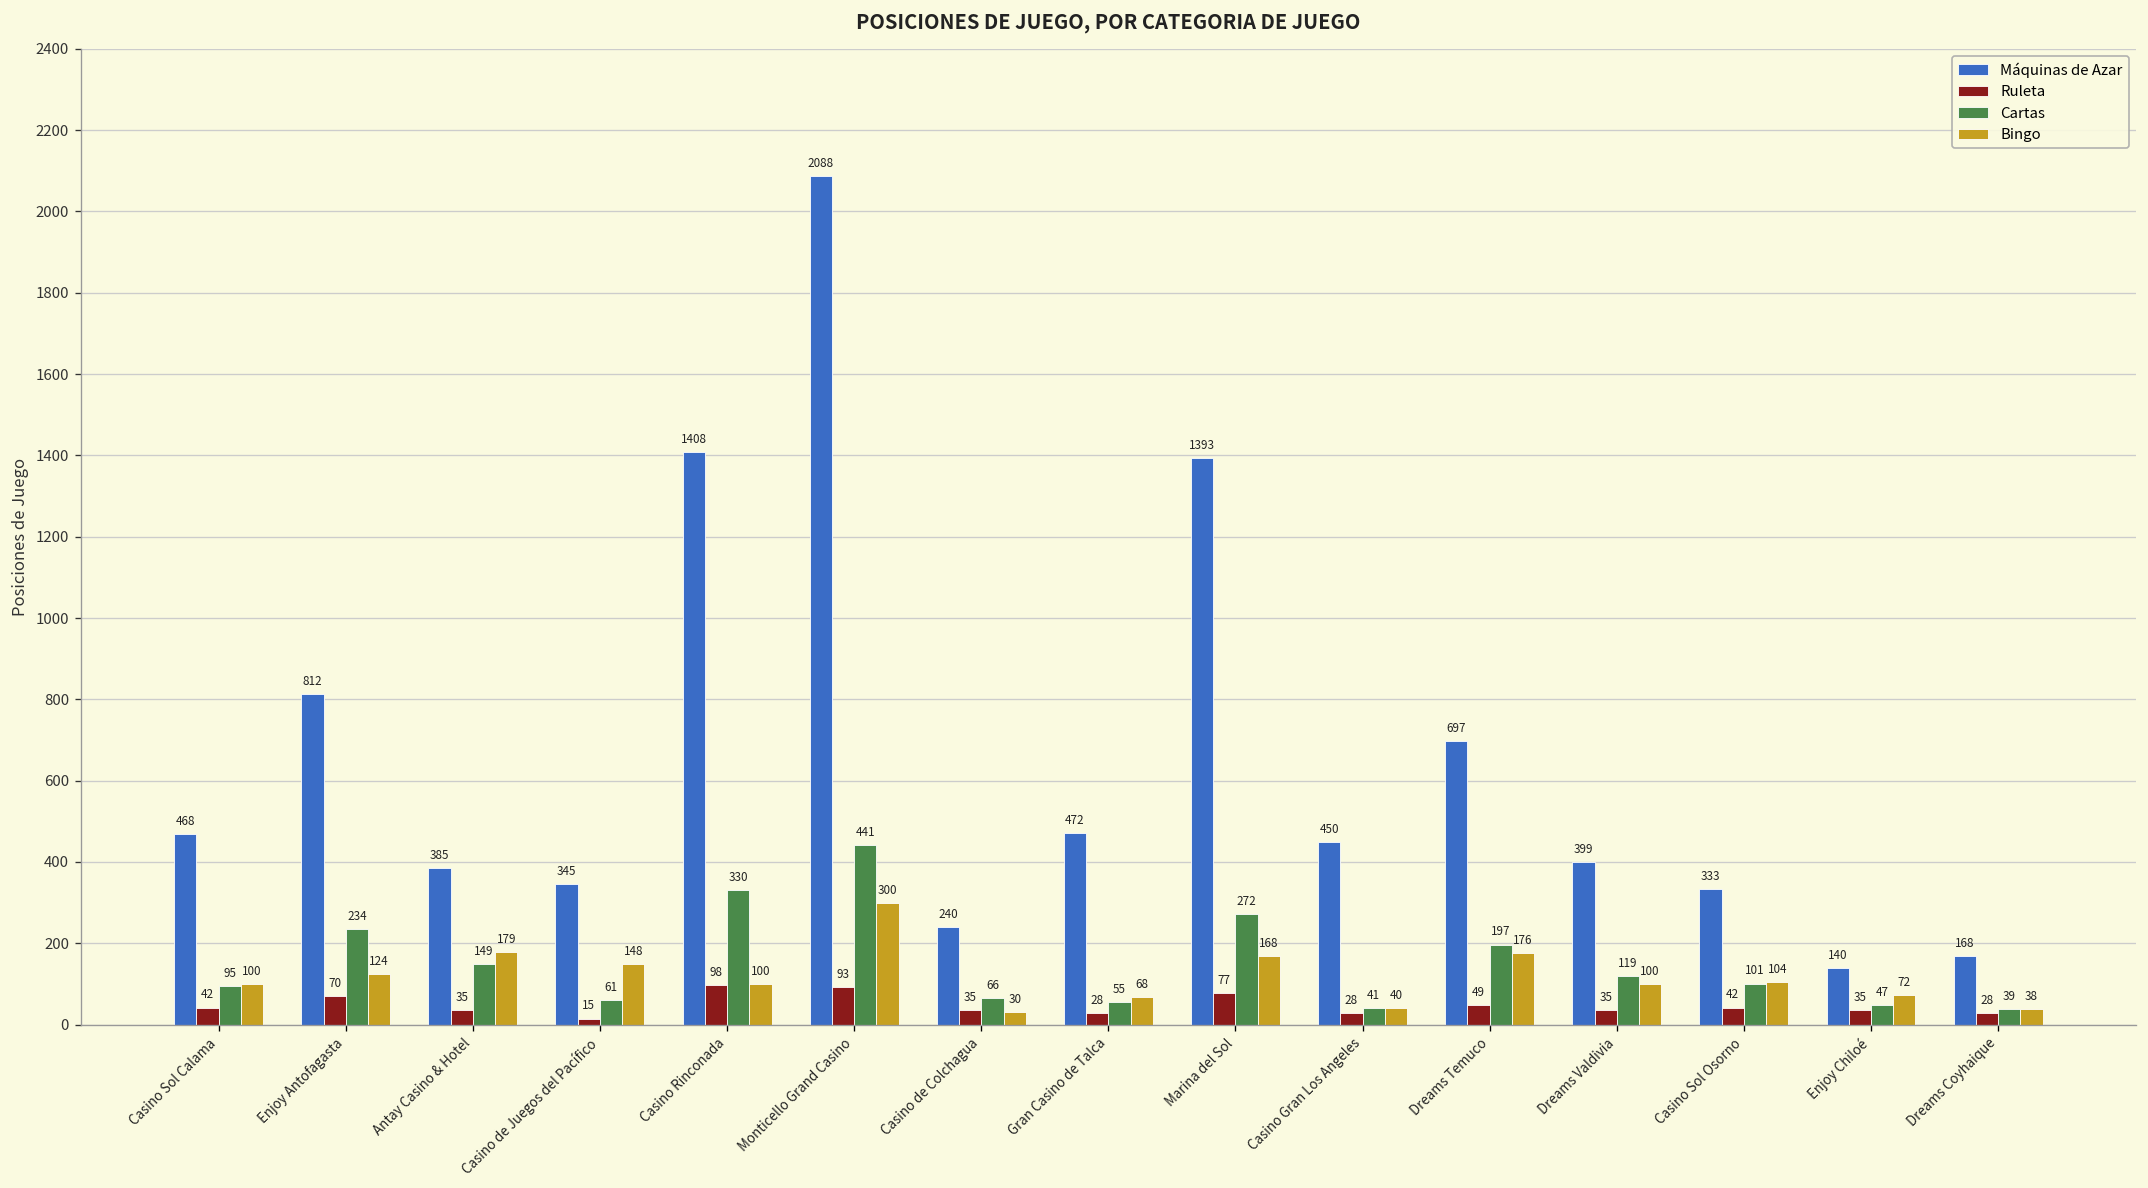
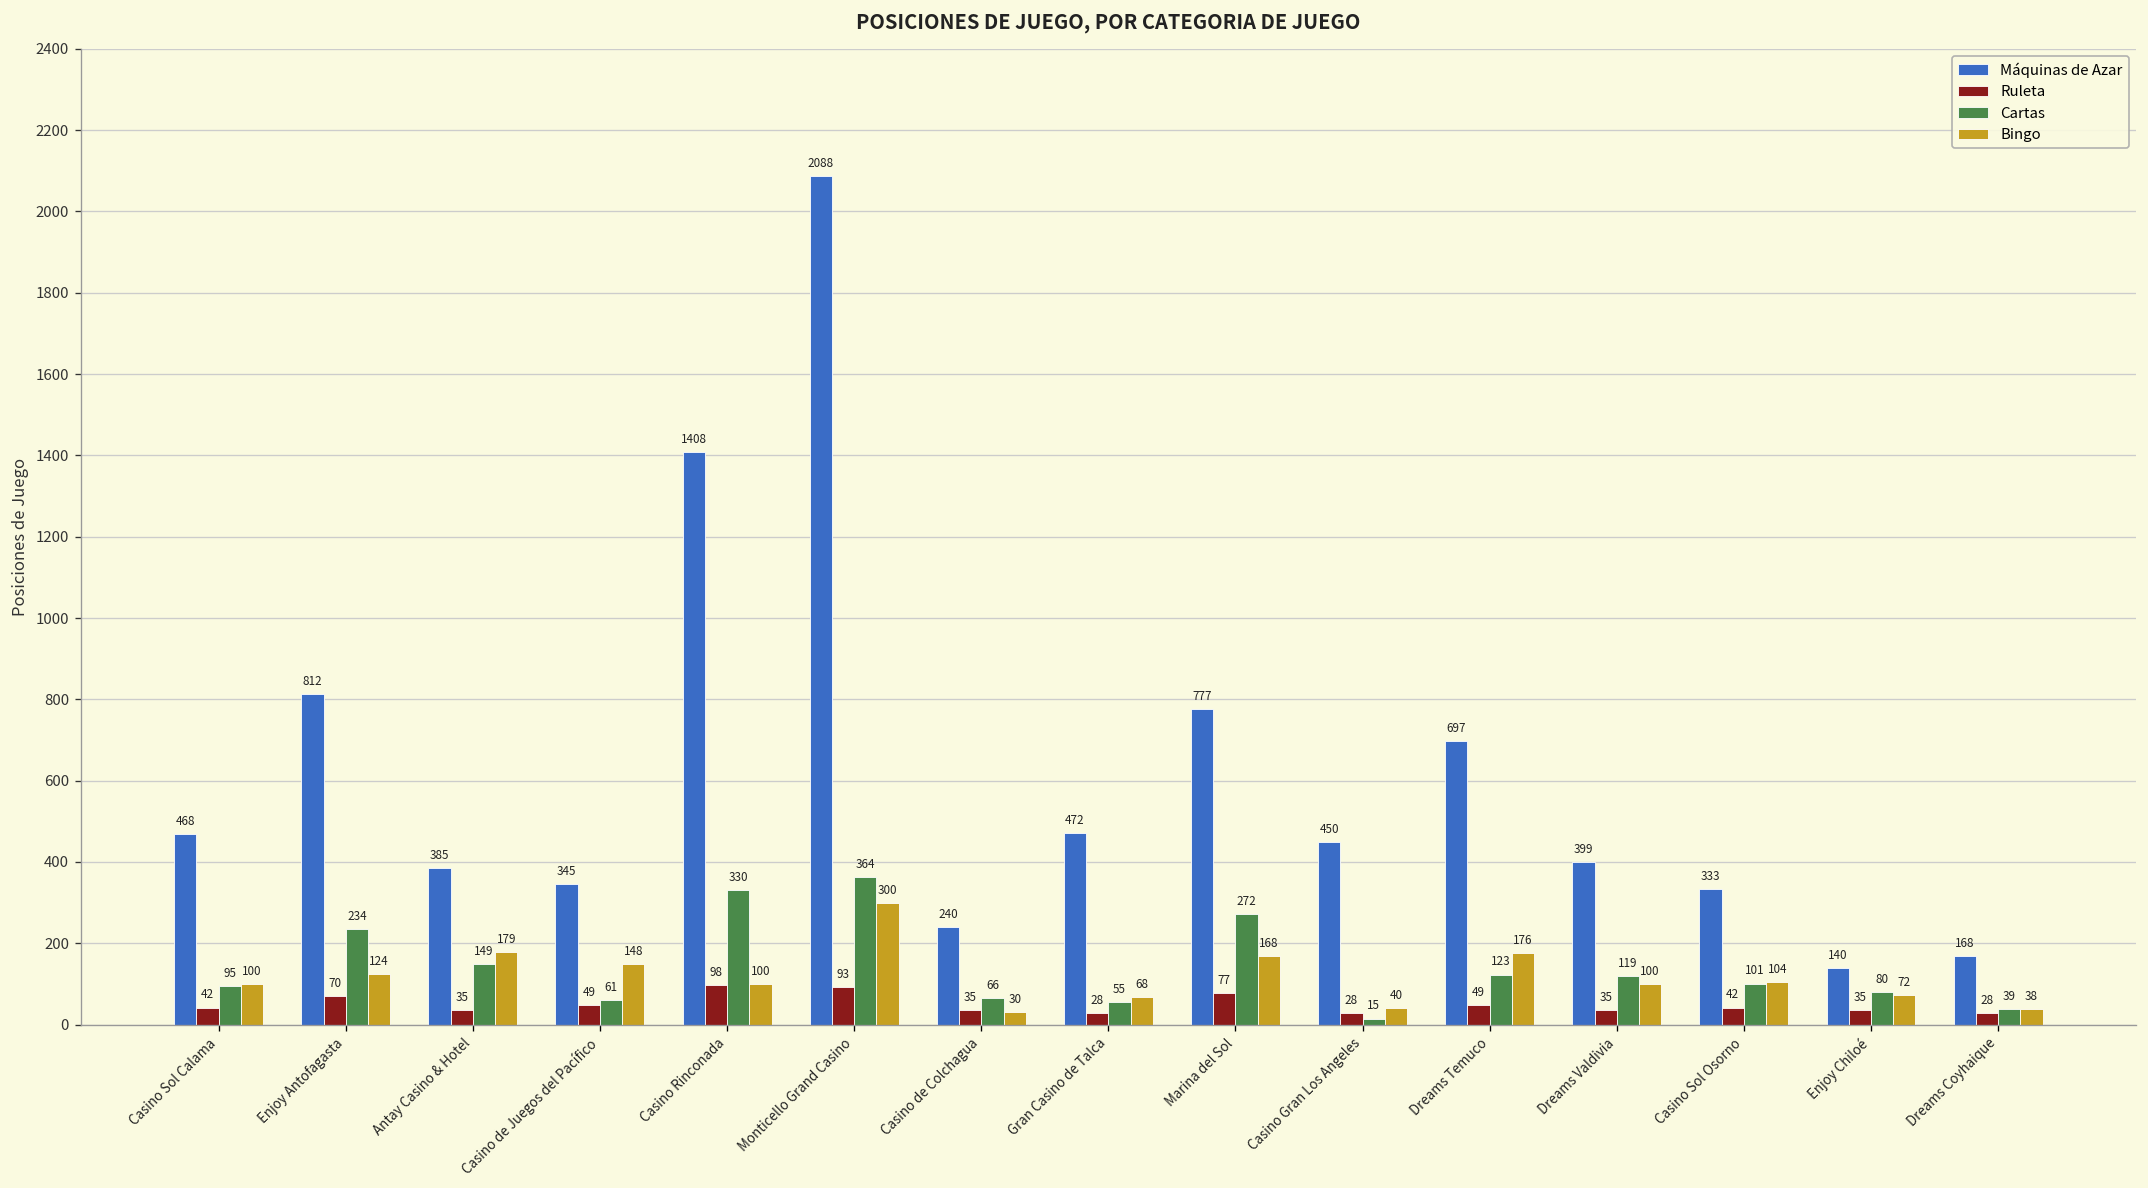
Ruleta, Casino de Juegos del Pacífico: 15 -> 49
Cartas, Monticello Grand Casino: 441 -> 364
Máquinas de Azar, Marina del Sol: 1393 -> 777
Cartas, Casino Gran Los Angeles: 41 -> 15
Cartas, Dreams Temuco: 197 -> 123
Cartas, Enjoy Chiloé: 47 -> 80
